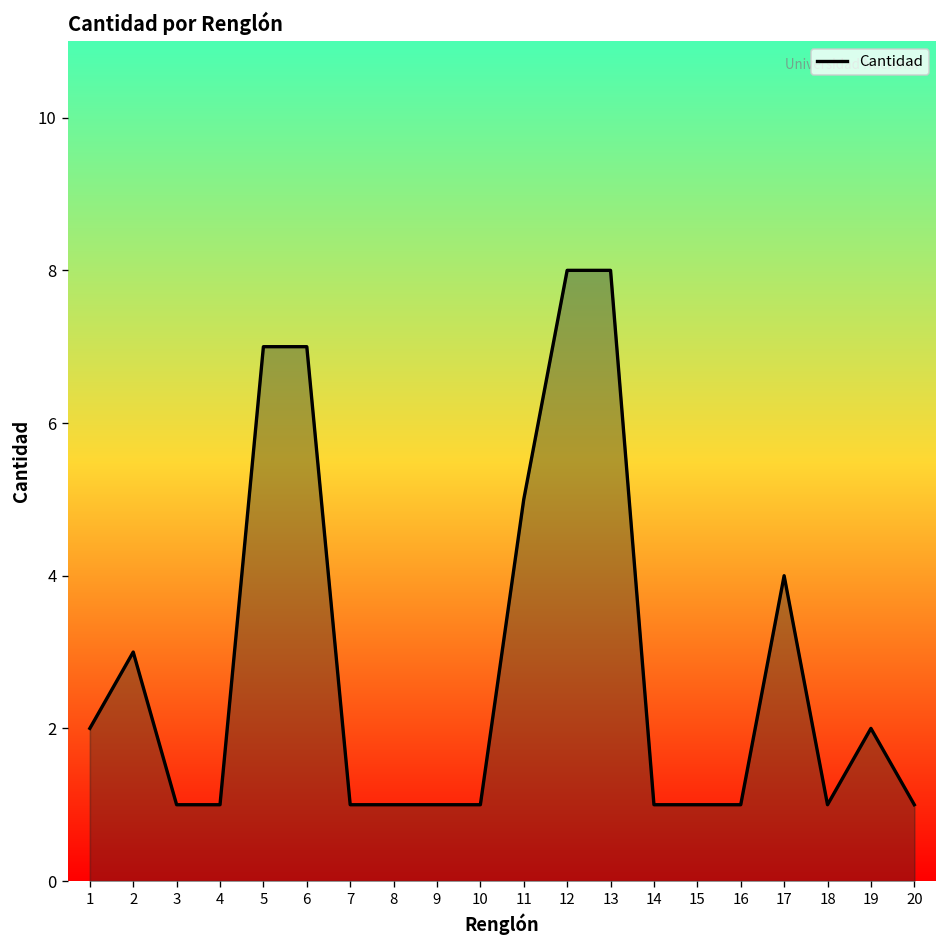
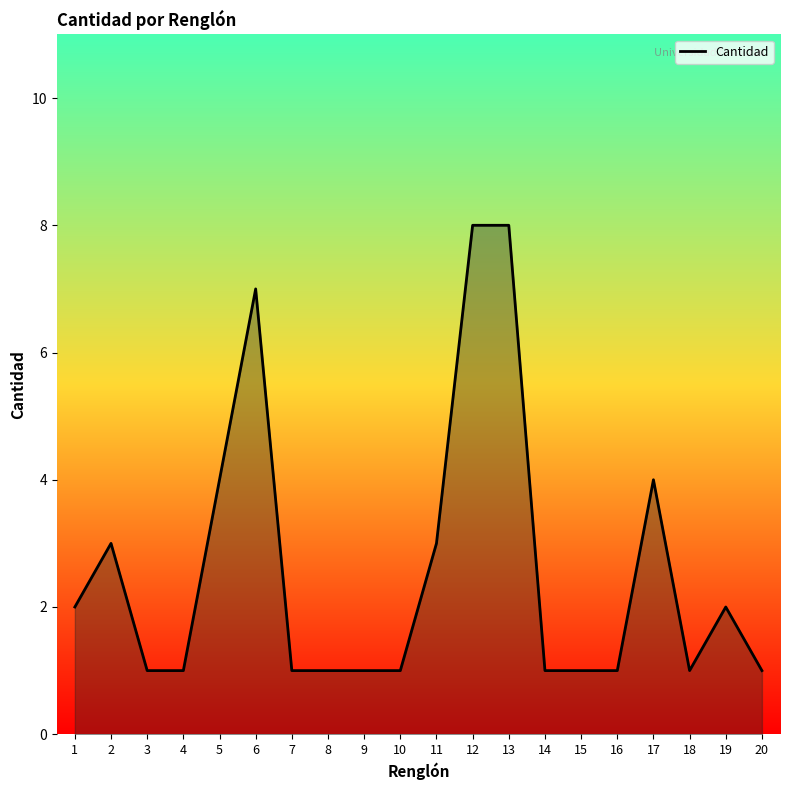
5: 7 -> 4
11: 5 -> 3
